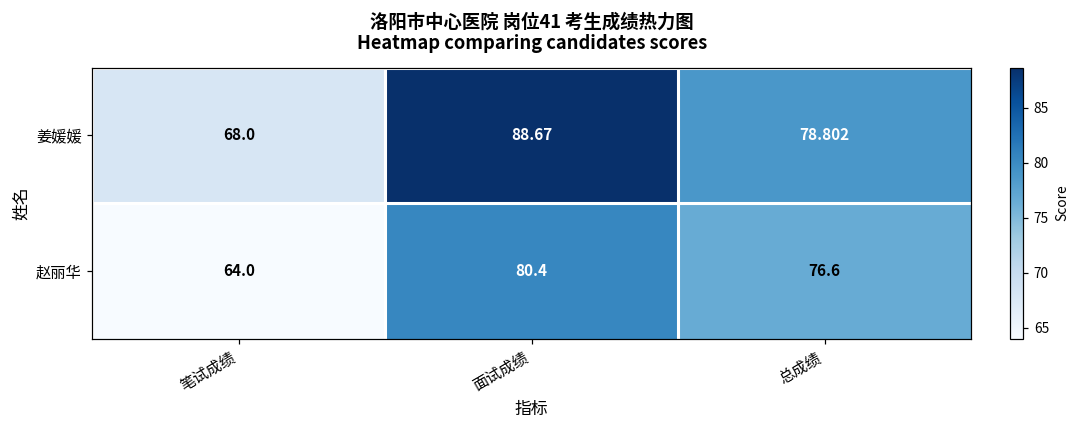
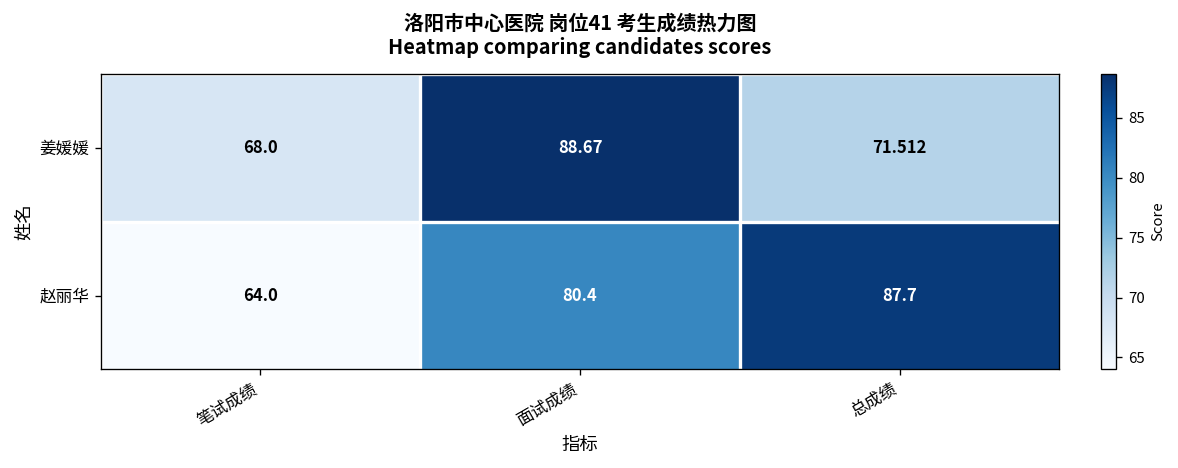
姜媛媛, 总成绩: 78.802 -> 71.512
赵丽华, 总成绩: 76.6 -> 87.7
